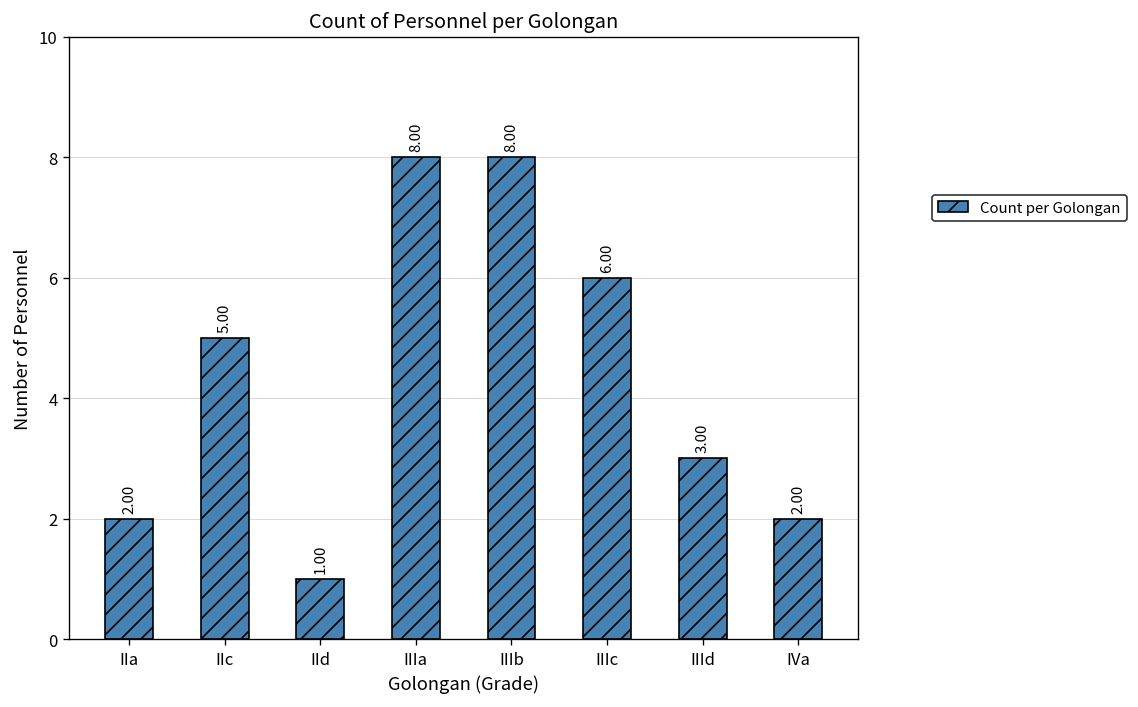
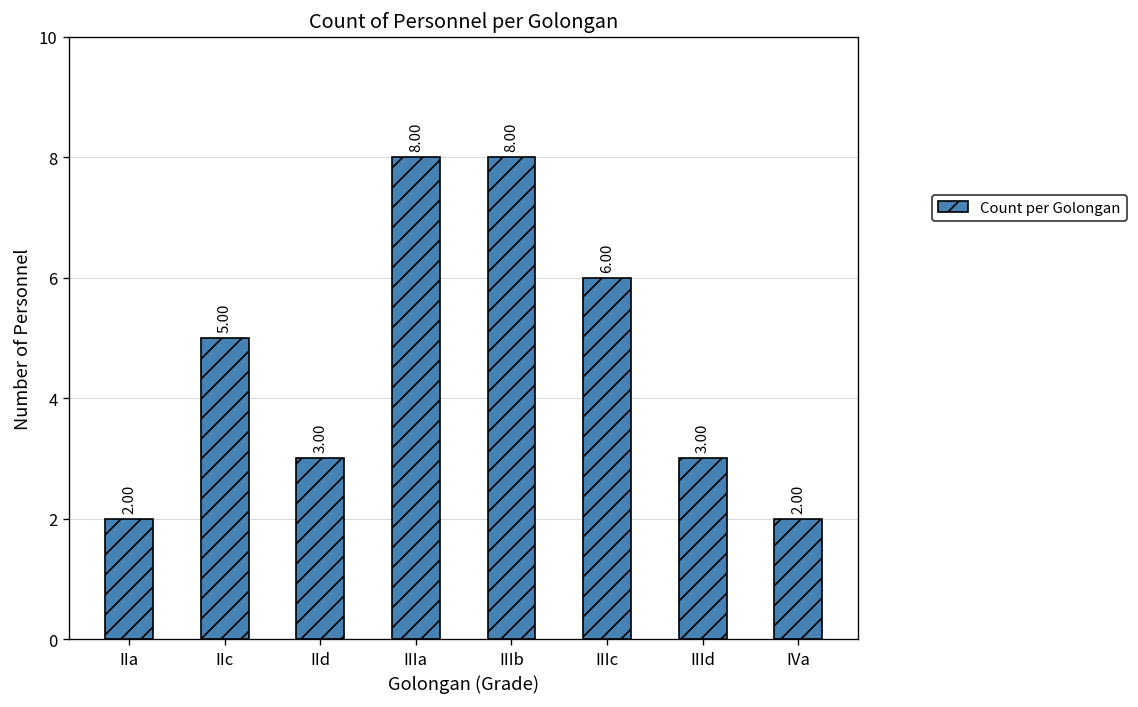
IId: 1.00 -> 3.00
